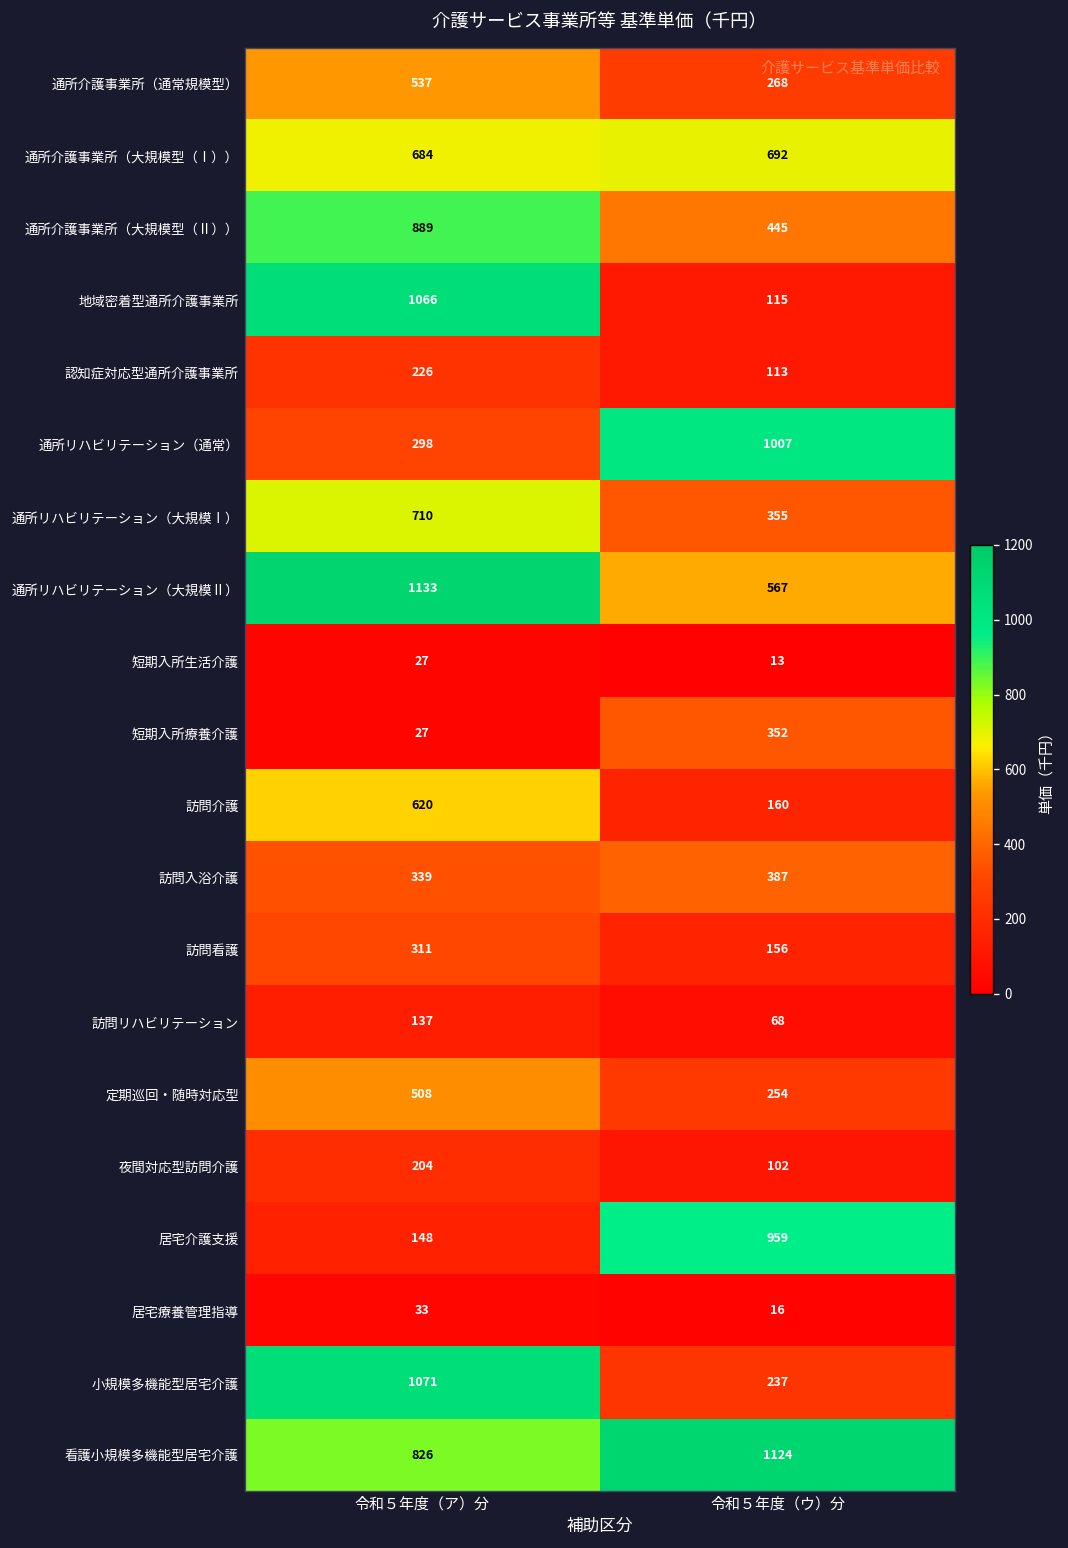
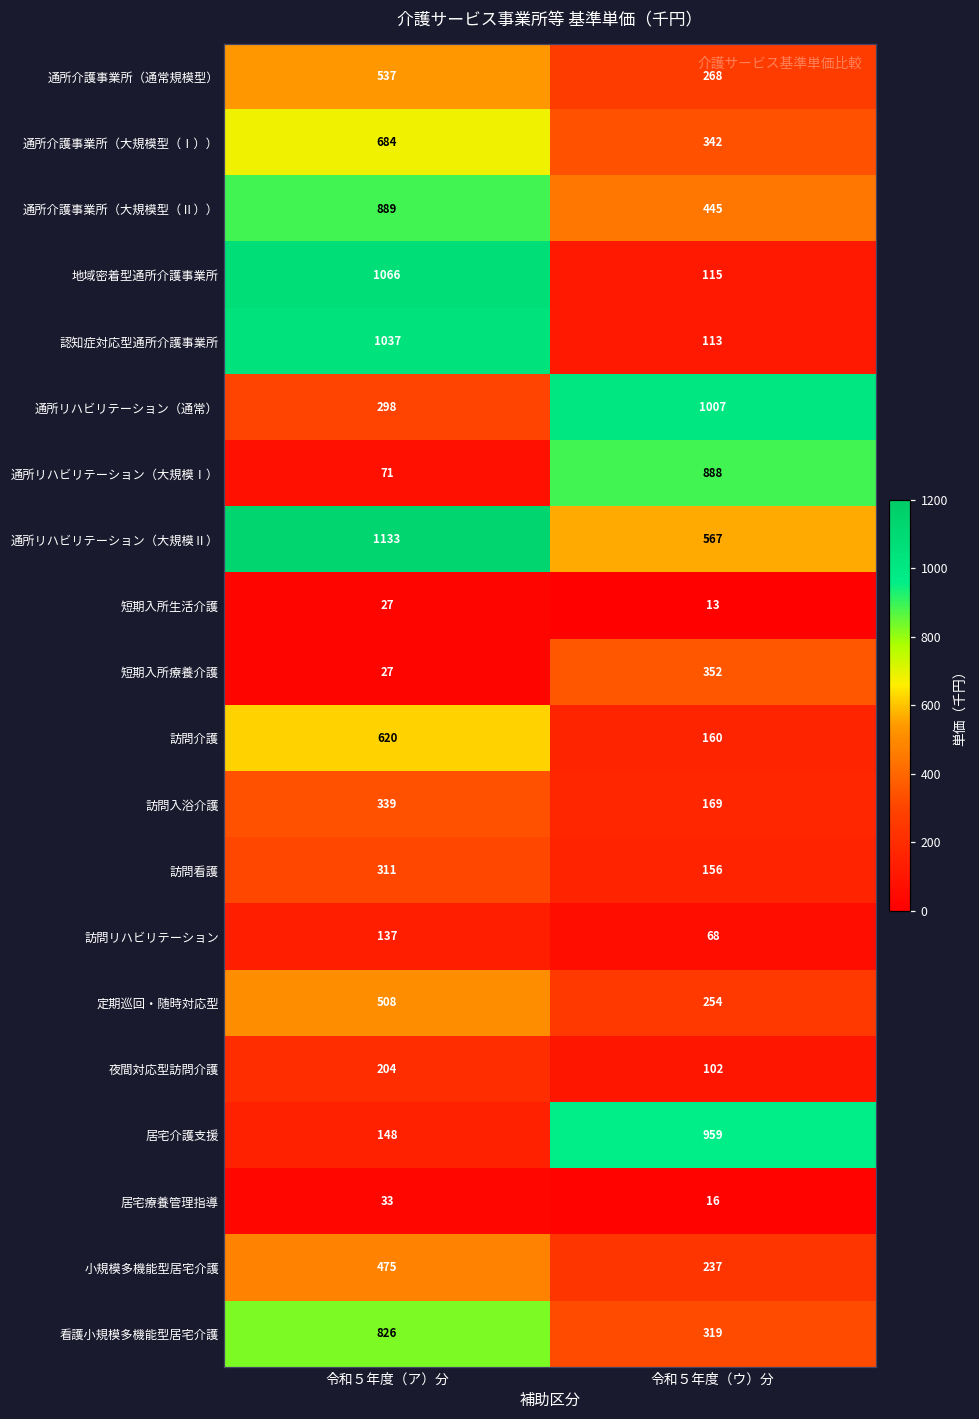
通所介護事業所（大規模型（Ⅰ））, 令和５年度（ウ）分: 692 -> 342
認知症対応型通所介護事業所, 令和５年度（ア）分: 226 -> 1037
通所リハビリテーション（大規模Ⅰ）, 令和５年度（ア）分: 710 -> 71
通所リハビリテーション（大規模Ⅰ）, 令和５年度（ウ）分: 355 -> 888
訪問入浴介護, 令和５年度（ウ）分: 387 -> 169
小規模多機能型居宅介護, 令和５年度（ア）分: 1071 -> 475
看護小規模多機能型居宅介護, 令和５年度（ウ）分: 1124 -> 319
